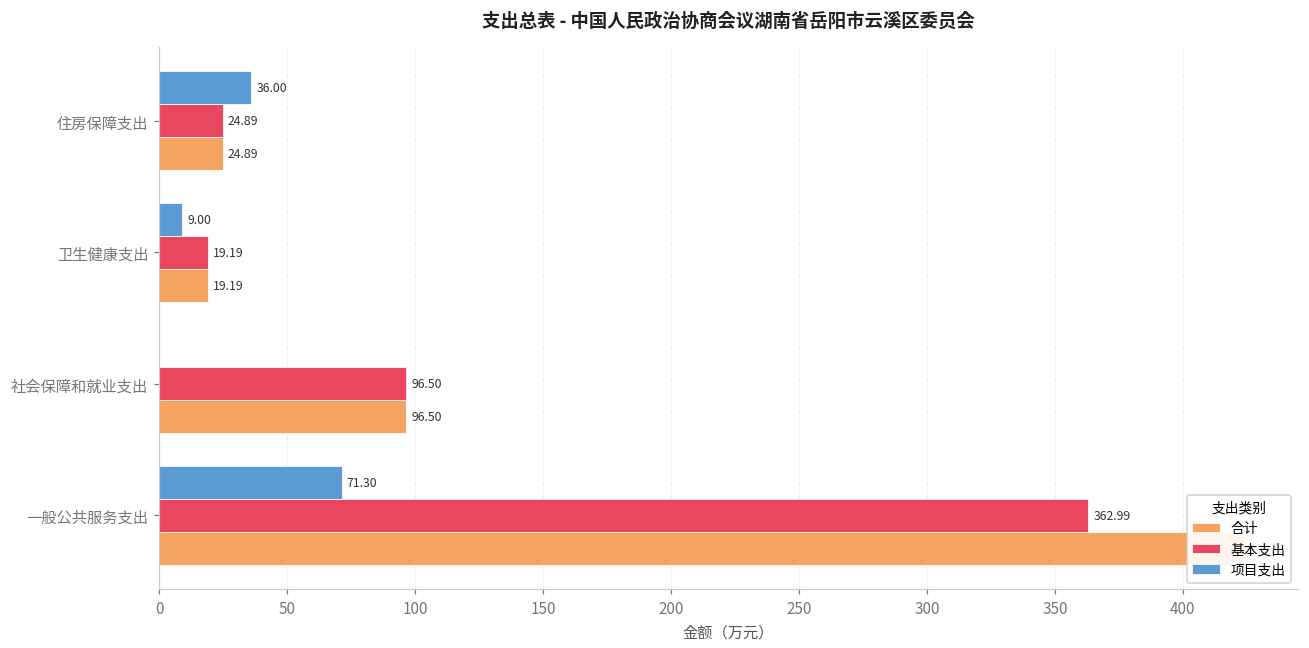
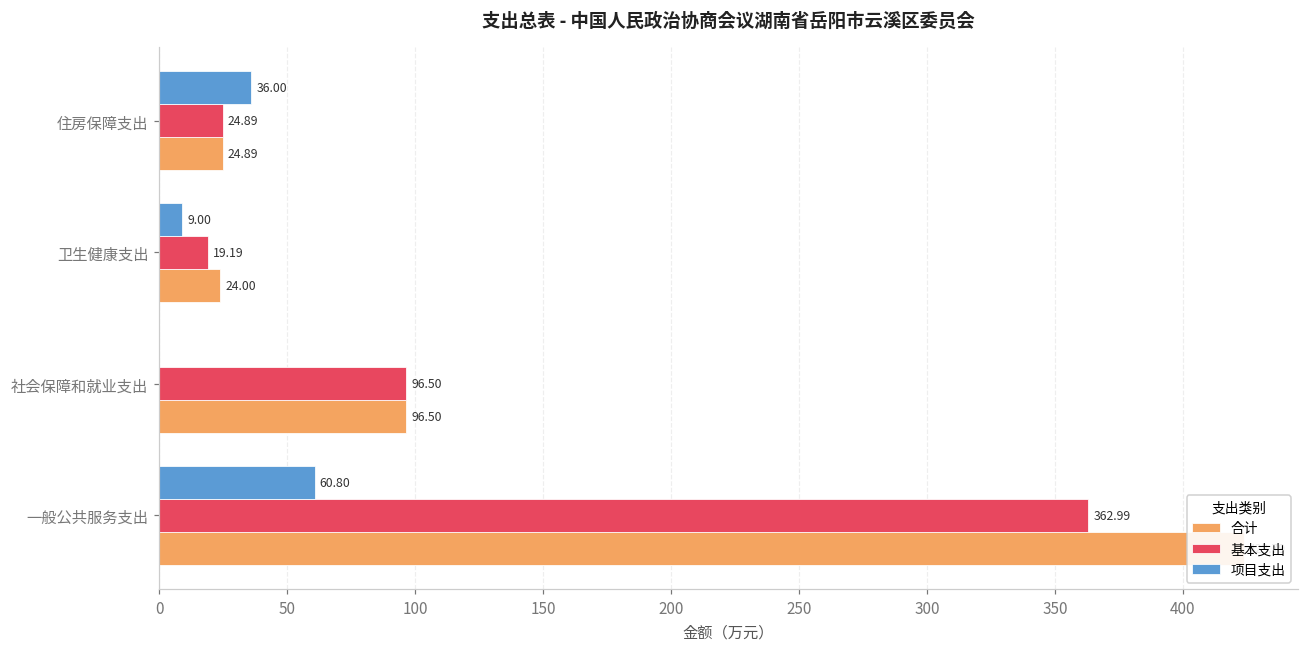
合计, 卫生健康支出: 19.19 -> 24.00
项目支出, 一般公共服务支出: 71.30 -> 60.80
